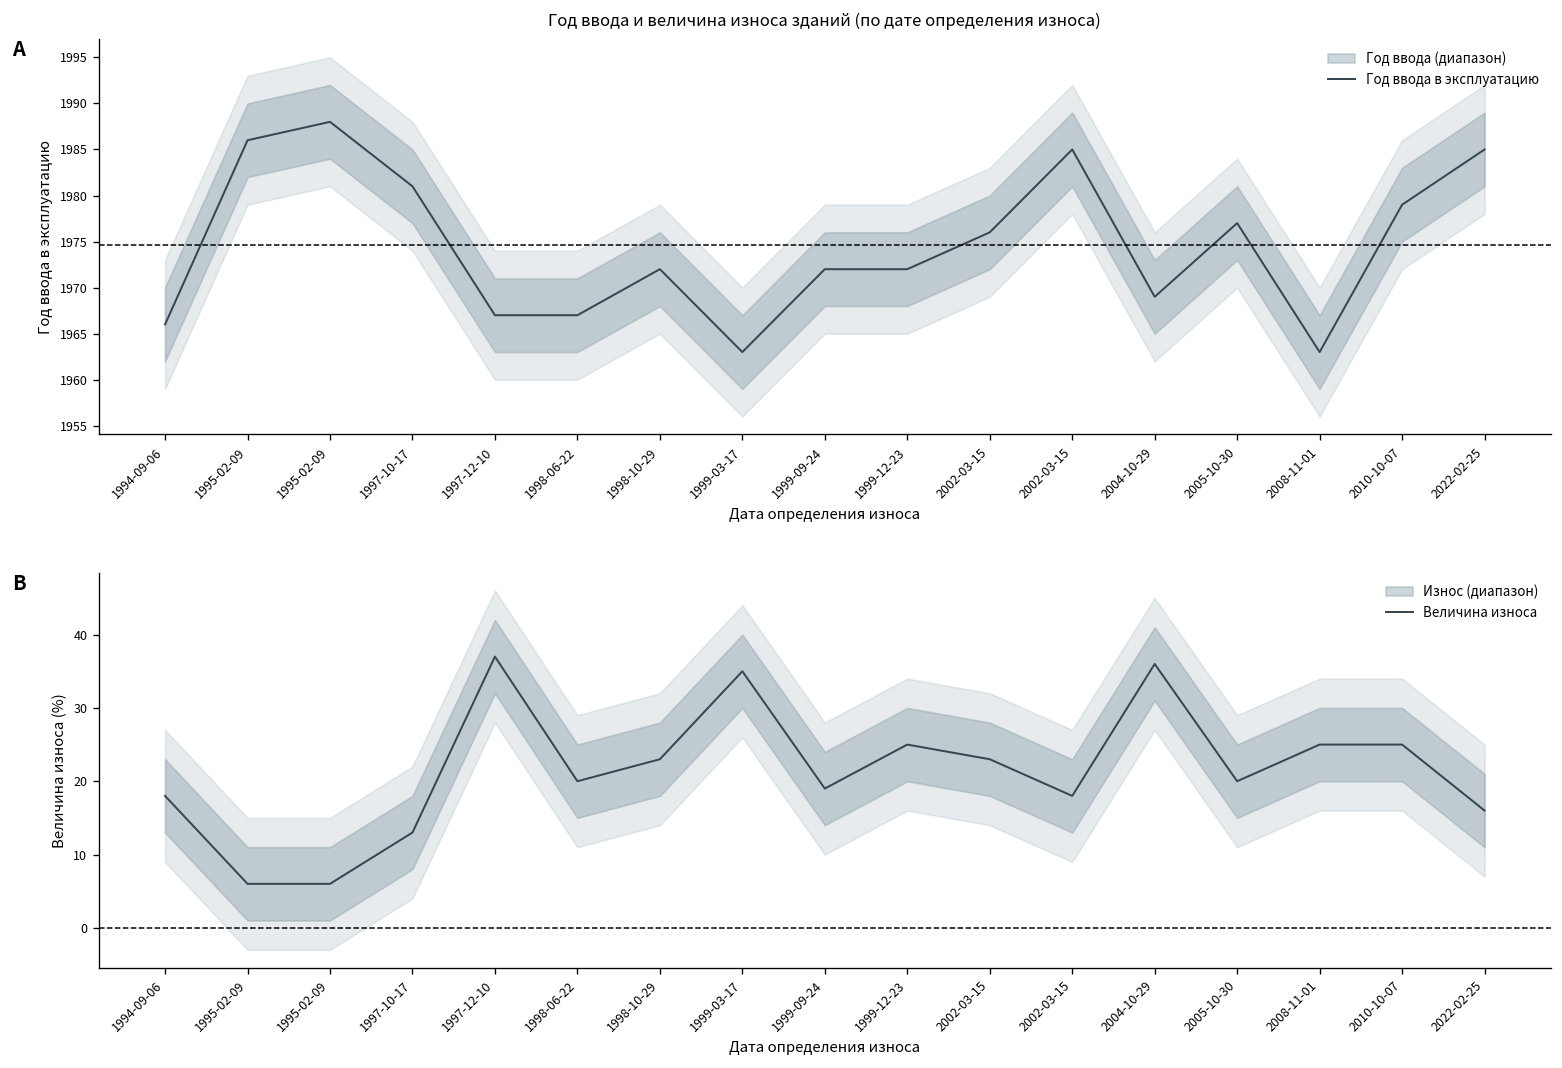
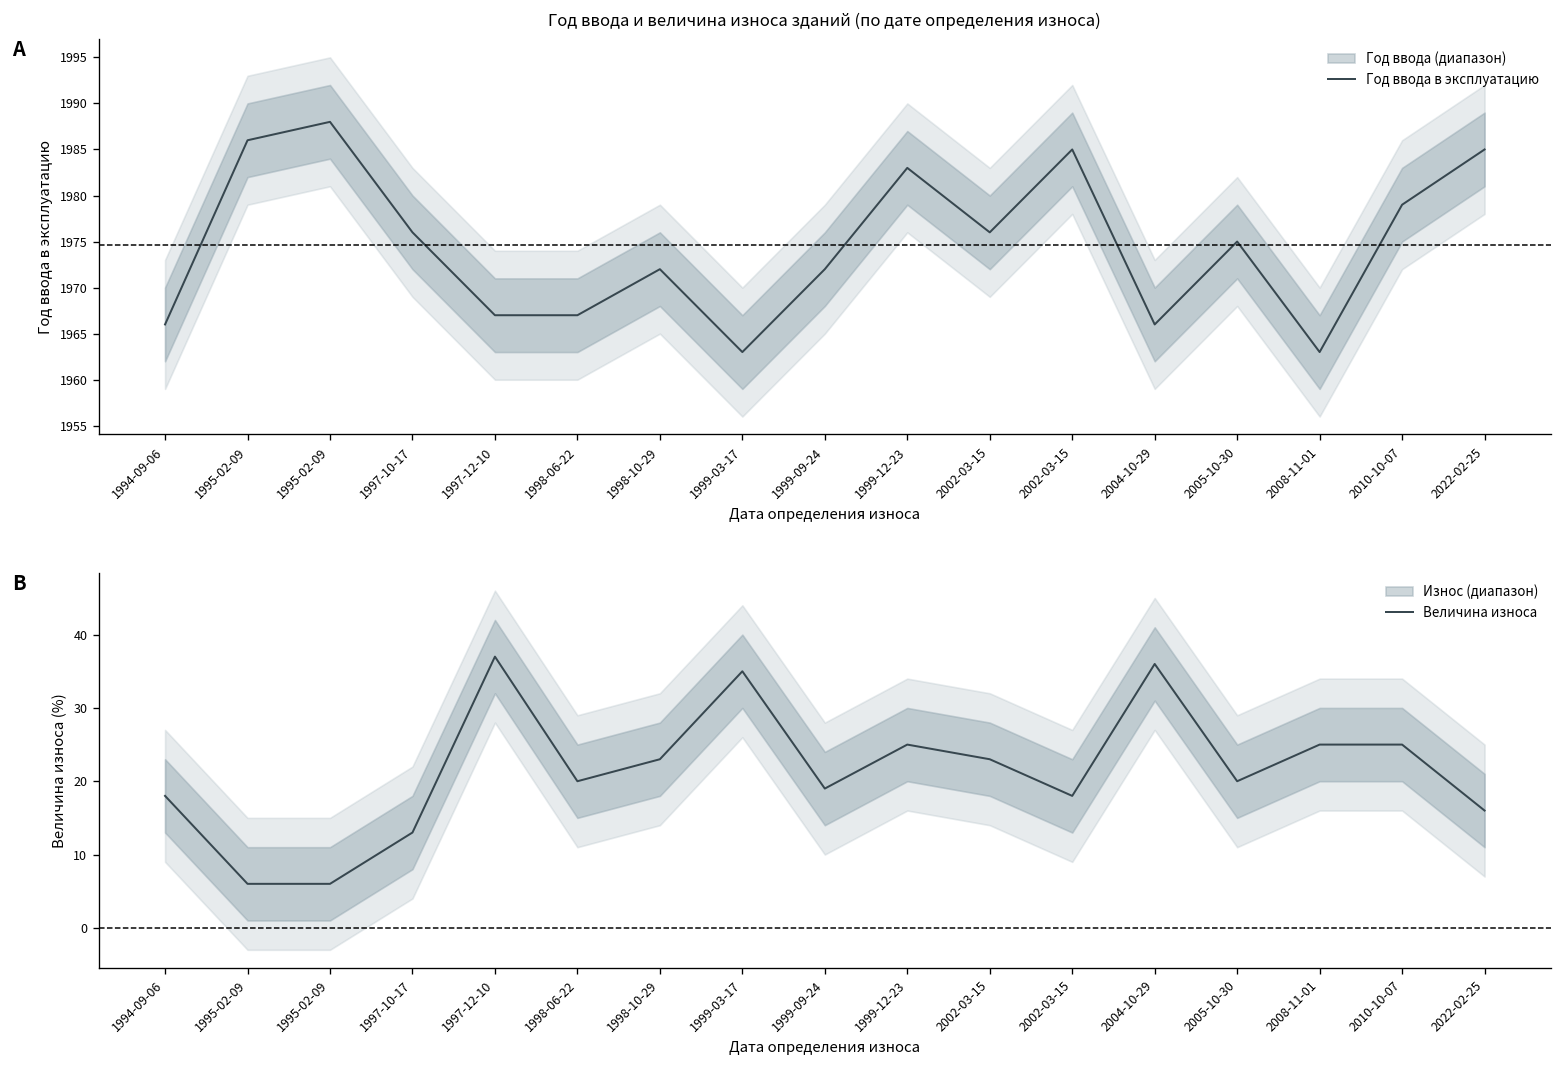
Год ввода и величина износа зданий (по дате определения износа), Год ввода в эксплуатацию, 1997-10-17: 1981 -> 1976
Год ввода и величина износа зданий (по дате определения износа), Год ввода в эксплуатацию, 1999-12-23: 1972 -> 1983
Год ввода и величина износа зданий (по дате определения износа), Год ввода в эксплуатацию, 2004-10-29: 1969 -> 1966
Год ввода и величина износа зданий (по дате определения износа), Год ввода в эксплуатацию, 2005-10-30: 1977 -> 1975
